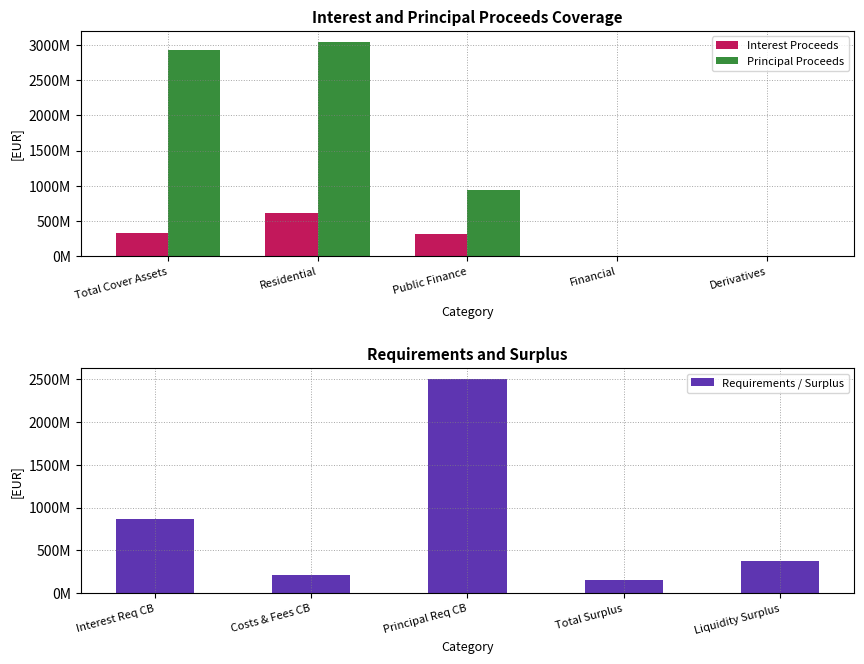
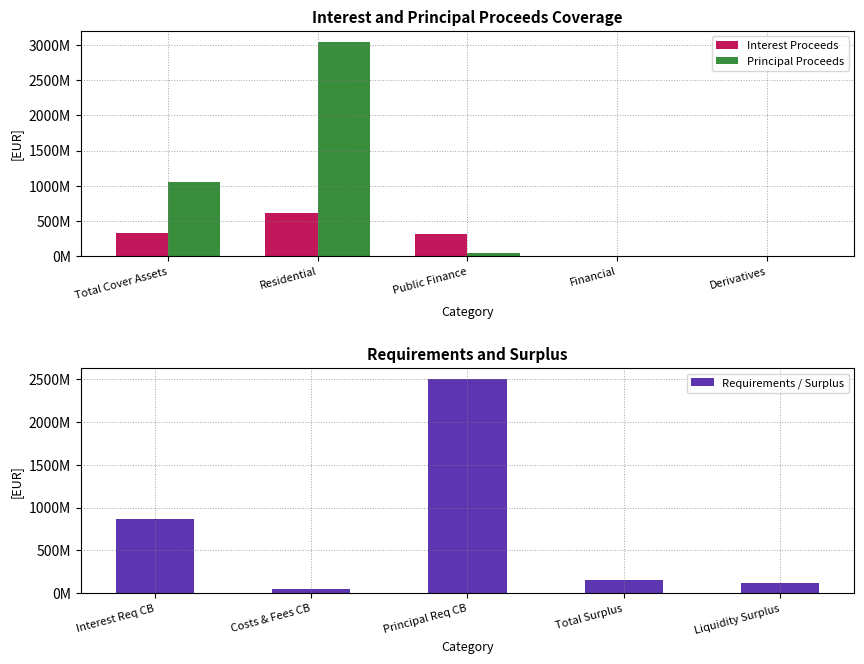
Interest and Principal Proceeds Coverage, Principal Proceeds, Total Cover Assets: 2900000000 -> 1100000000
Interest and Principal Proceeds Coverage, Principal Proceeds, Public Finance: 900000000 -> 0
Requirements and Surplus, Costs & Fees CB: 200000000 -> 0
Requirements and Surplus, Liquidity Surplus: 400000000 -> 100000000
